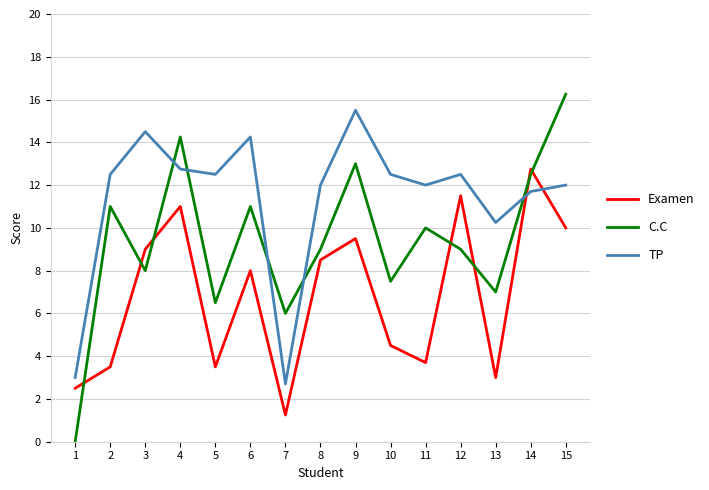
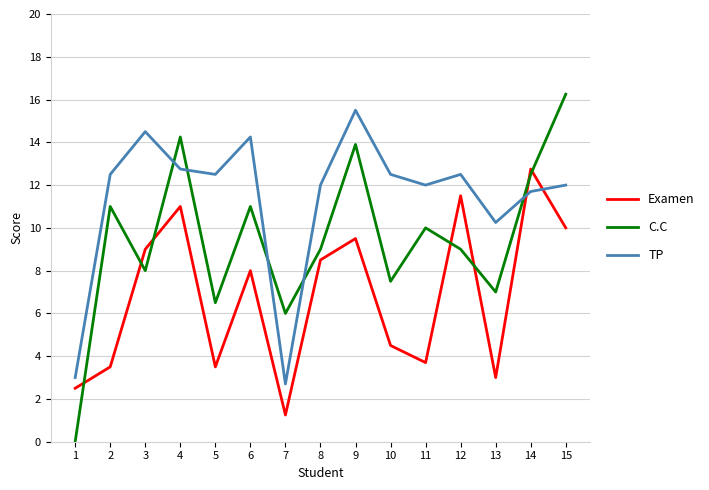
C.C, 9: 13.0 -> 13.9
